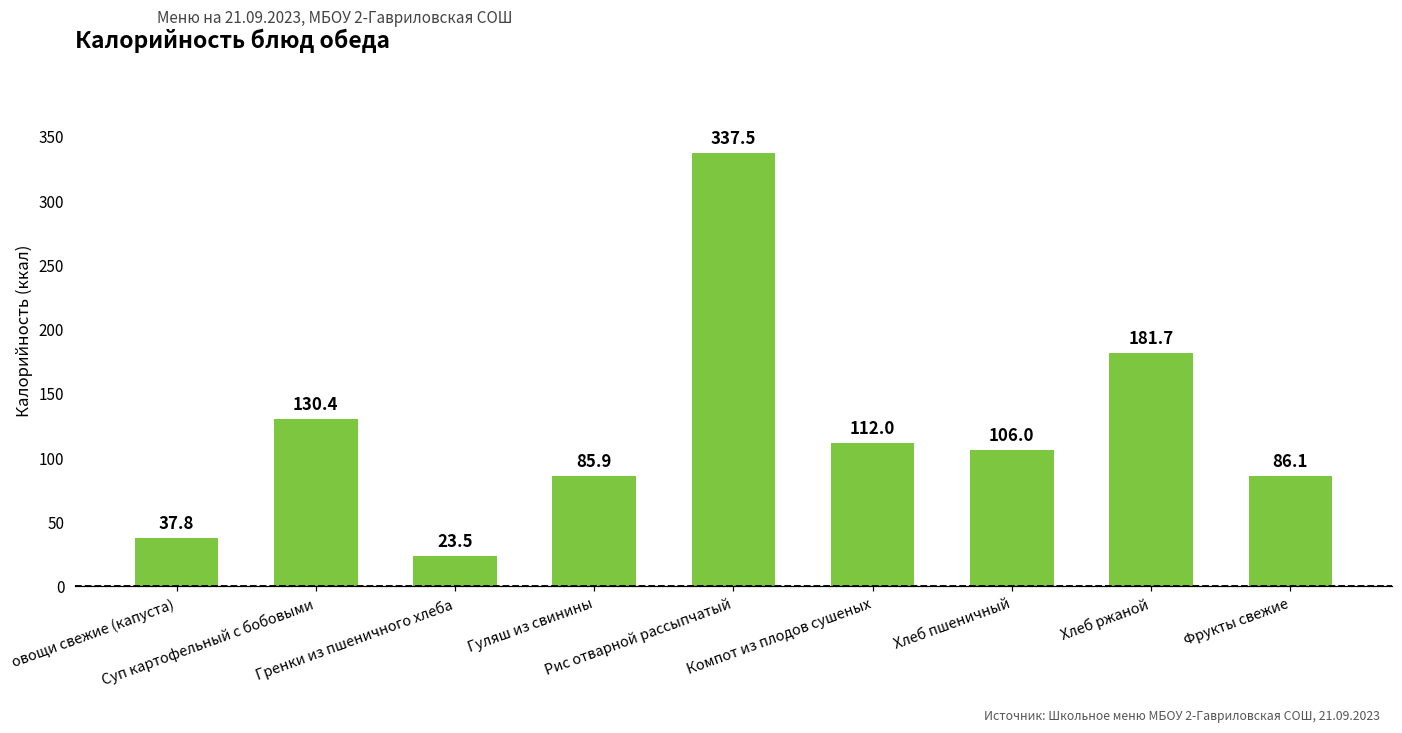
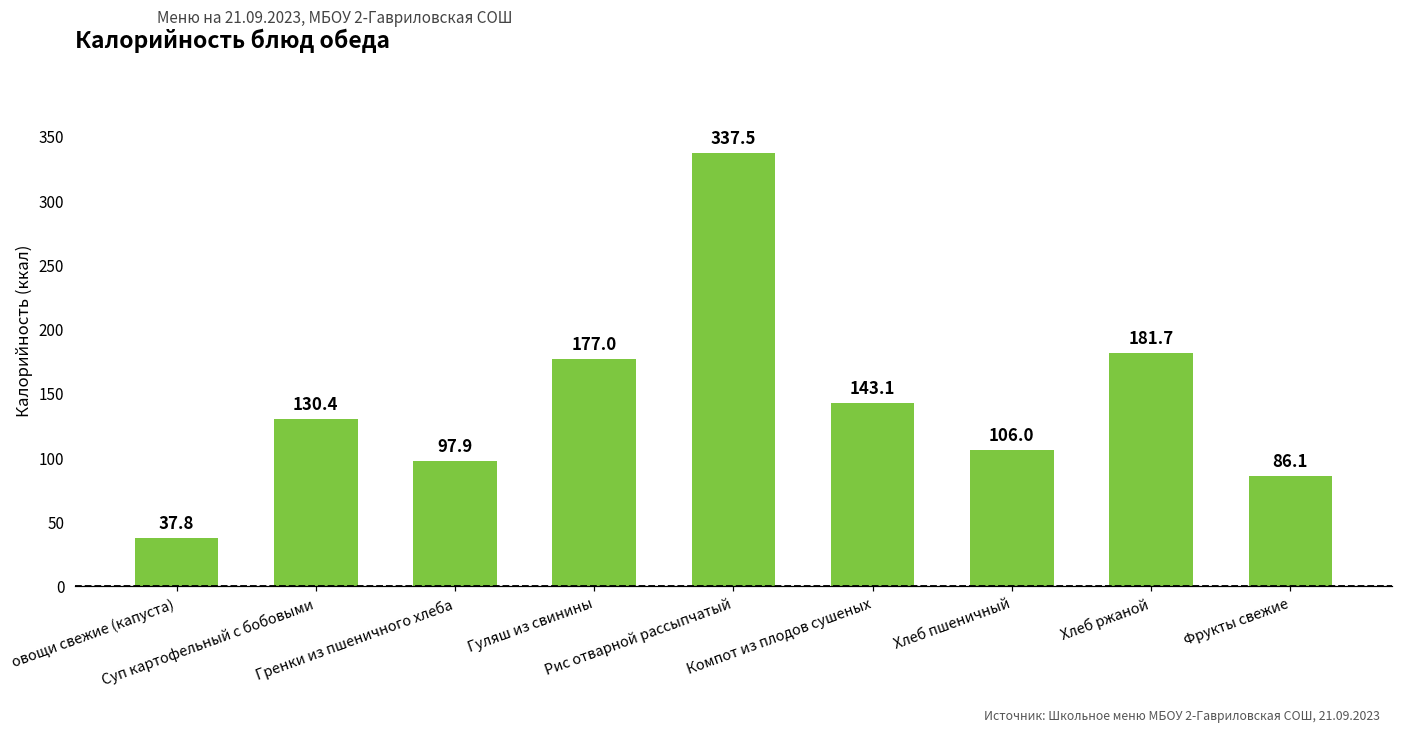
Гренки из пшеничного хлеба: 23.5 -> 97.9
Гуляш из свинины: 85.9 -> 177.0
Компот из плодов сушеных: 112.0 -> 143.1
